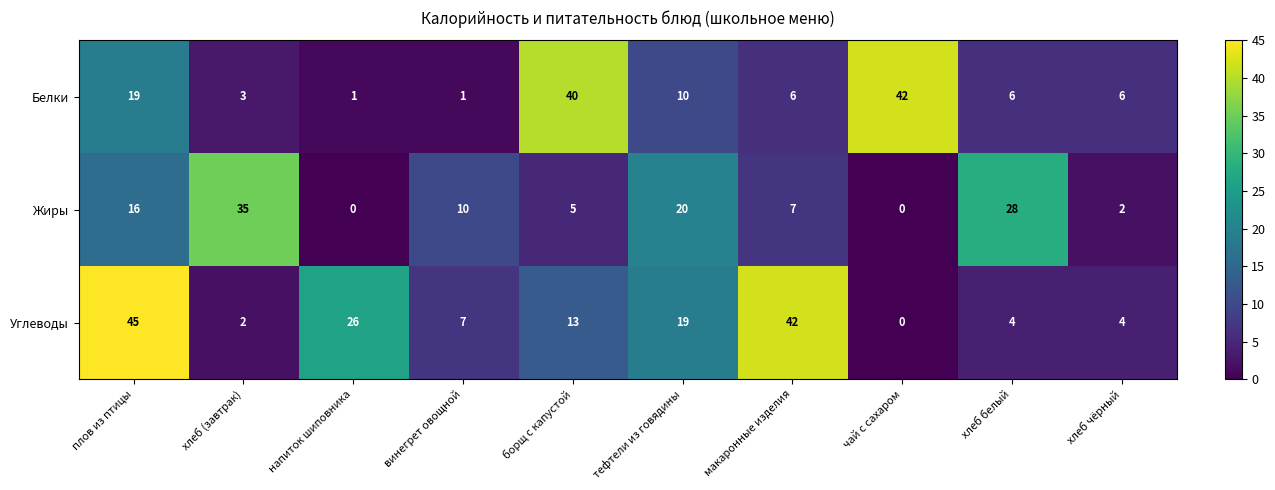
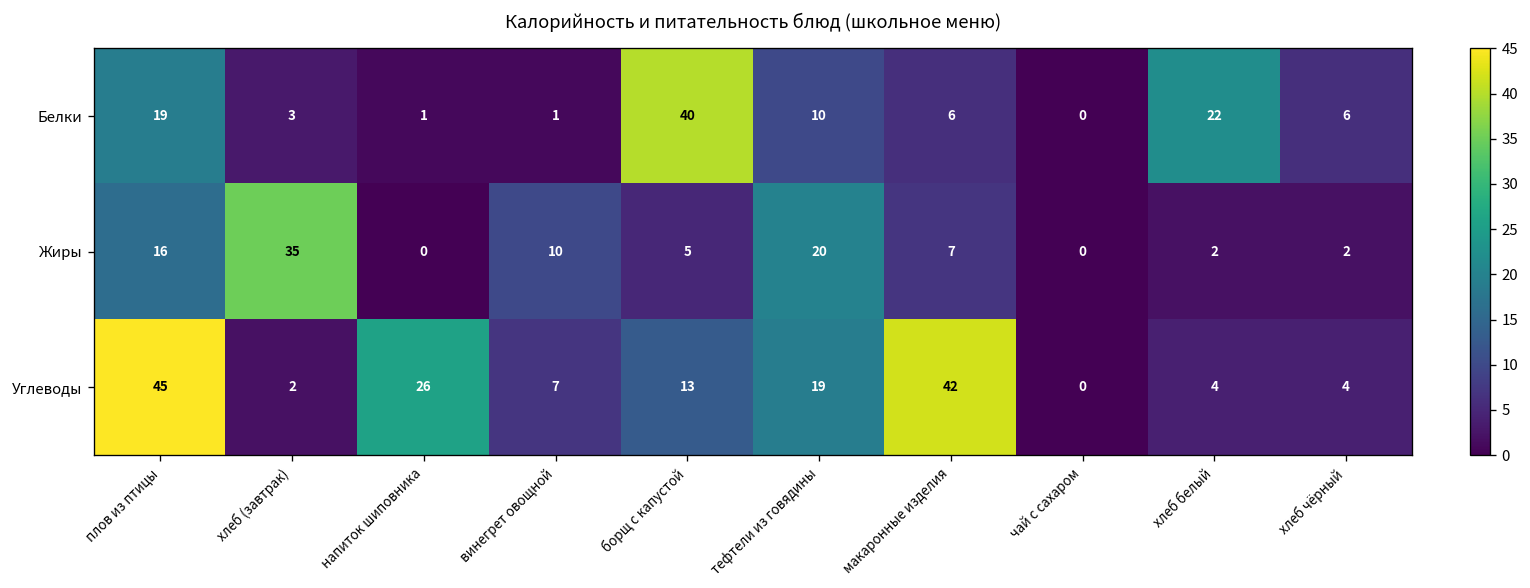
Белки, чай с сахаром: 42 -> 0
Белки, хлеб белый: 6 -> 22
Жиры, хлеб белый: 28 -> 2
